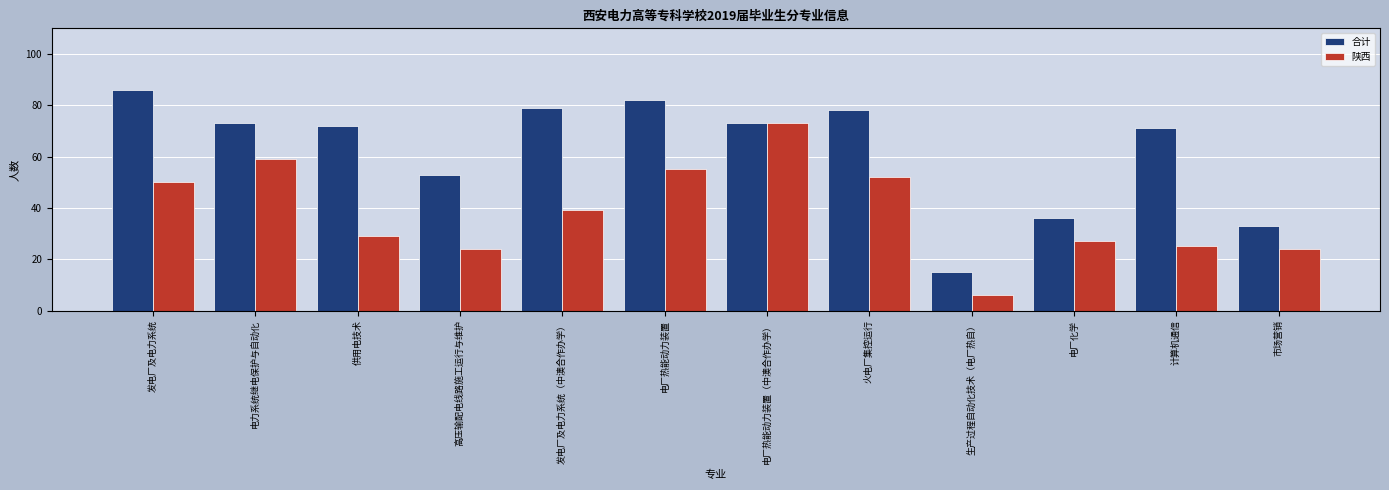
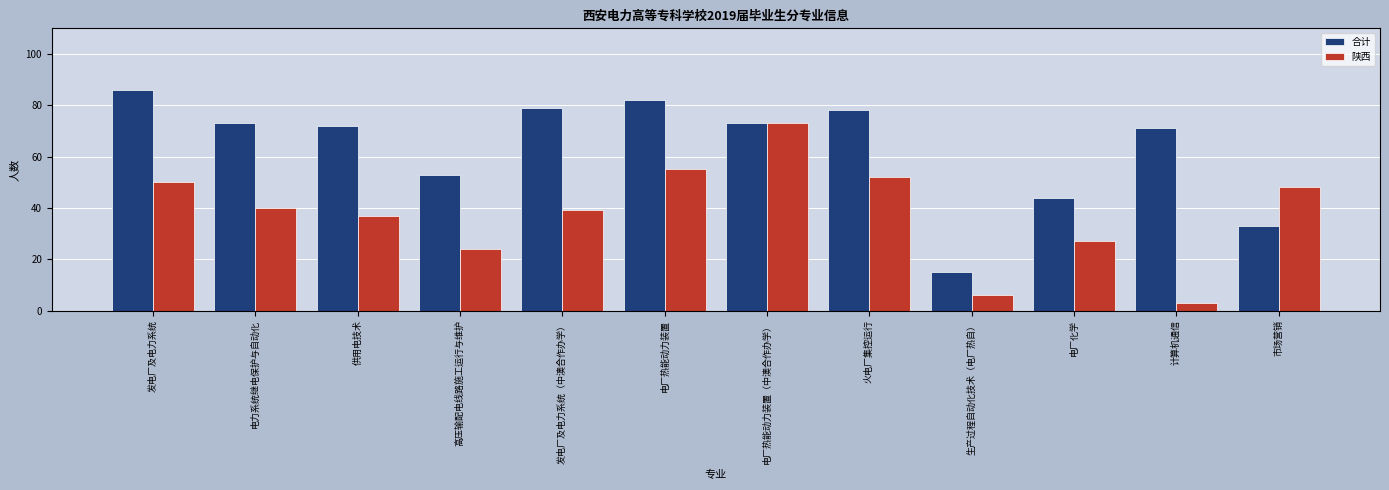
陕西, 电力系统继电保护与自动化: 59 -> 40
陕西, 供用电技术: 29 -> 37
合计, 电厂化学: 36 -> 44
陕西, 计算机通信: 25 -> 3
陕西, 市场营销: 24 -> 48
